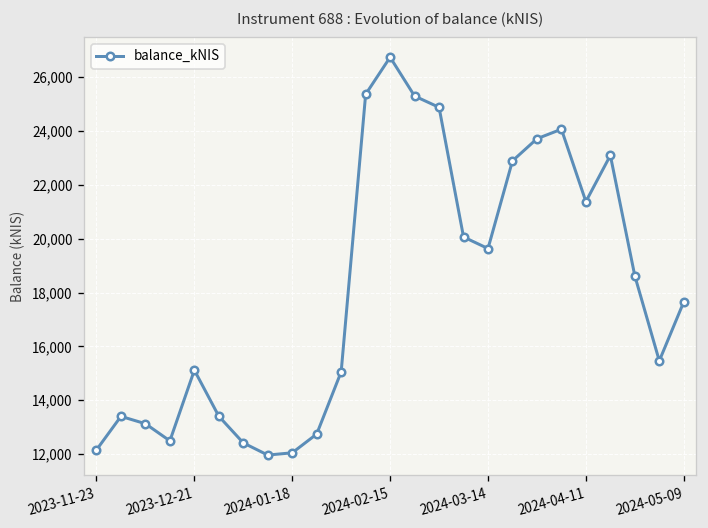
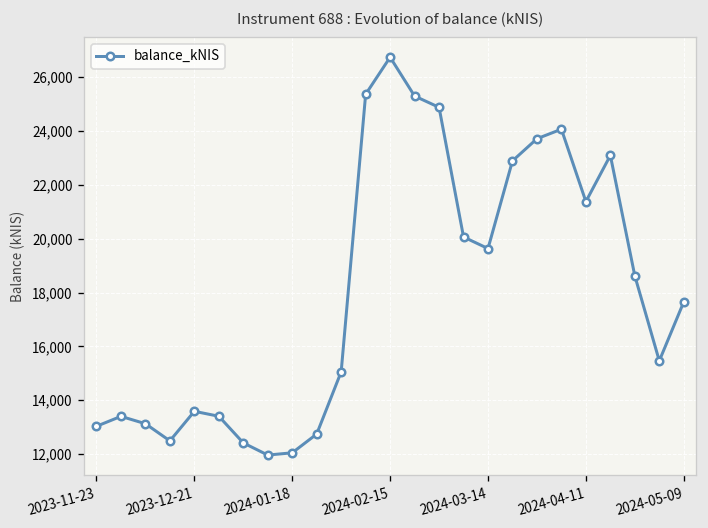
2023-11-23: 12,200 -> 13,000
2023-12-21: 15,100 -> 13,600
